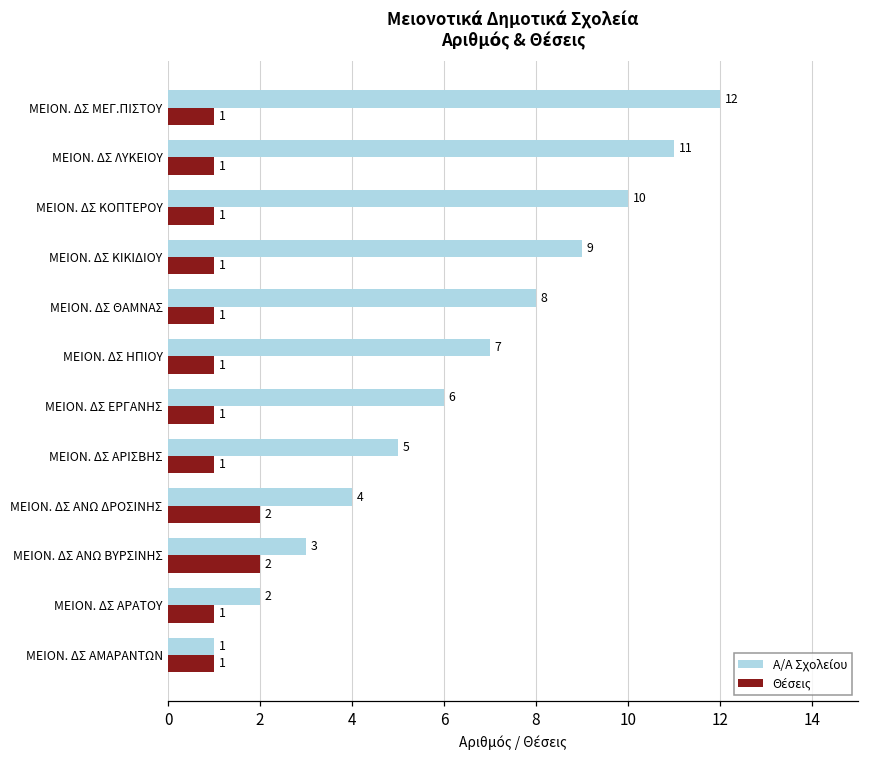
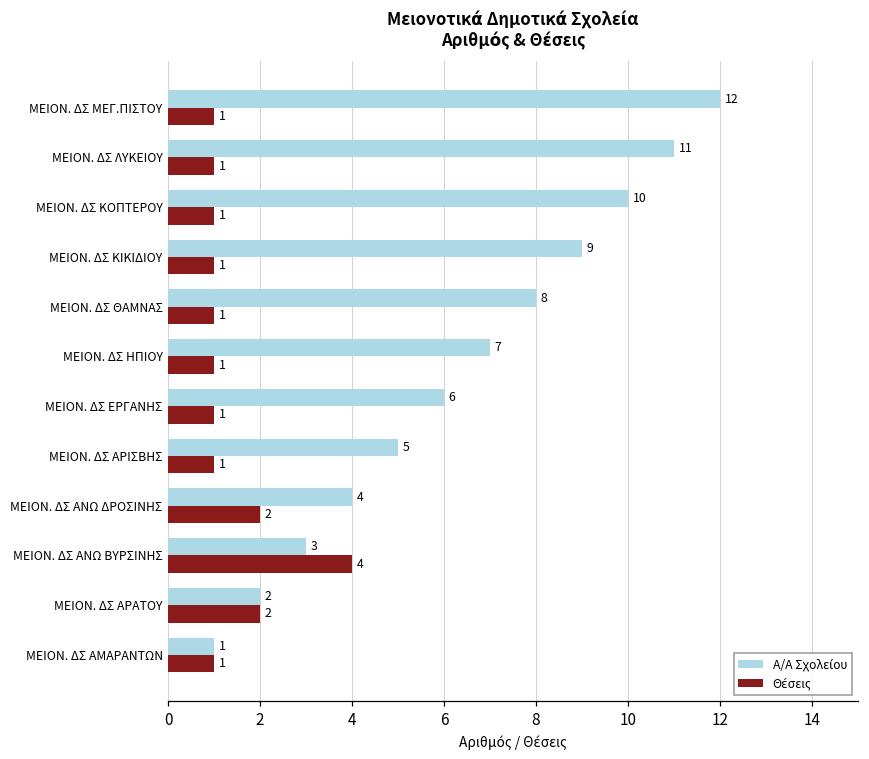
Θέσεις, ΜΕΙΟΝ. ΔΣ ΑΝΩ ΒΥΡΣΙΝΗΣ: 2 -> 4
Θέσεις, ΜΕΙΟΝ. ΔΣ ΑΡΑΤΟΥ: 1 -> 2
